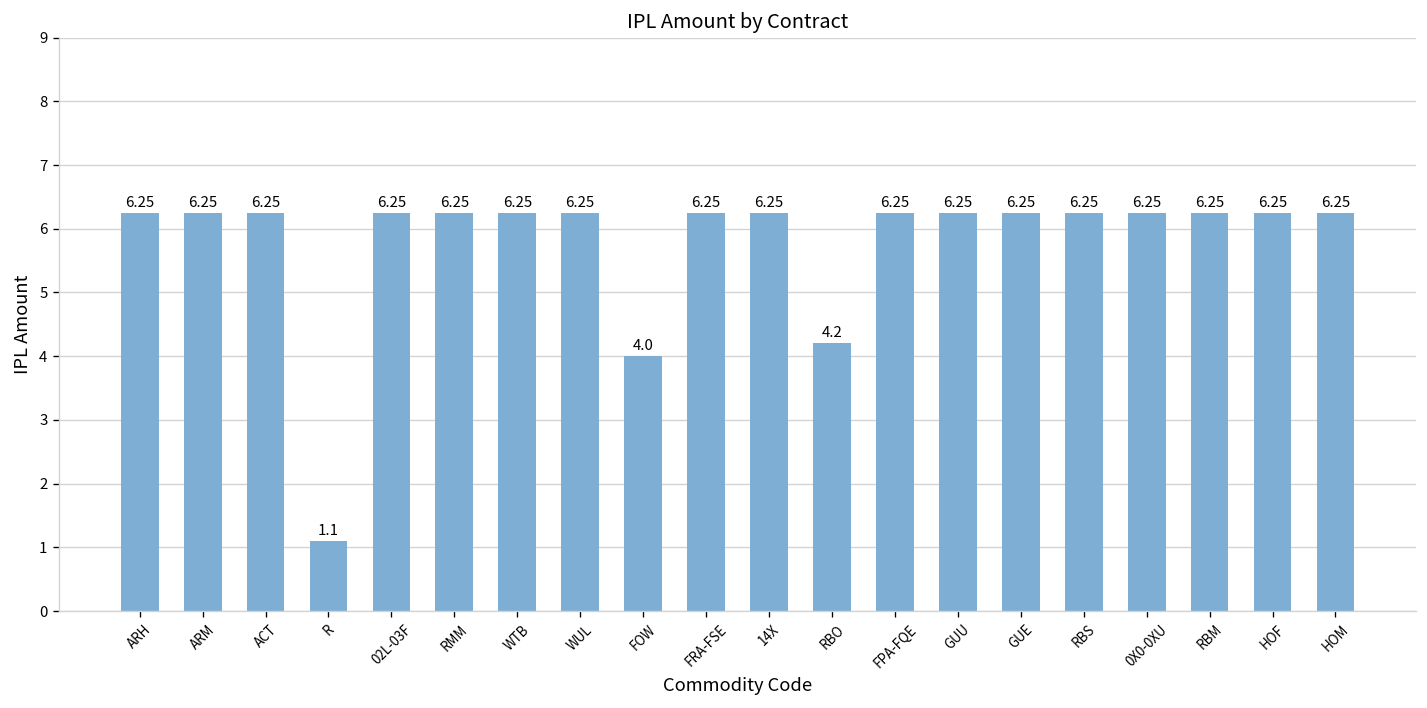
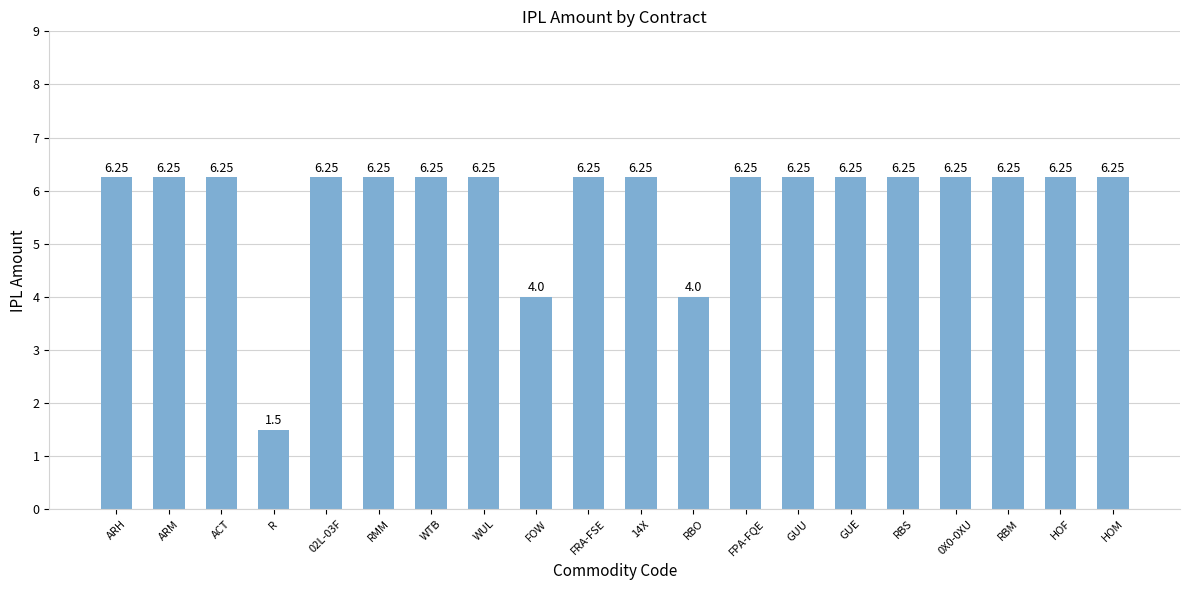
R: 1.1 -> 1.5
RBO: 4.2 -> 4.0
